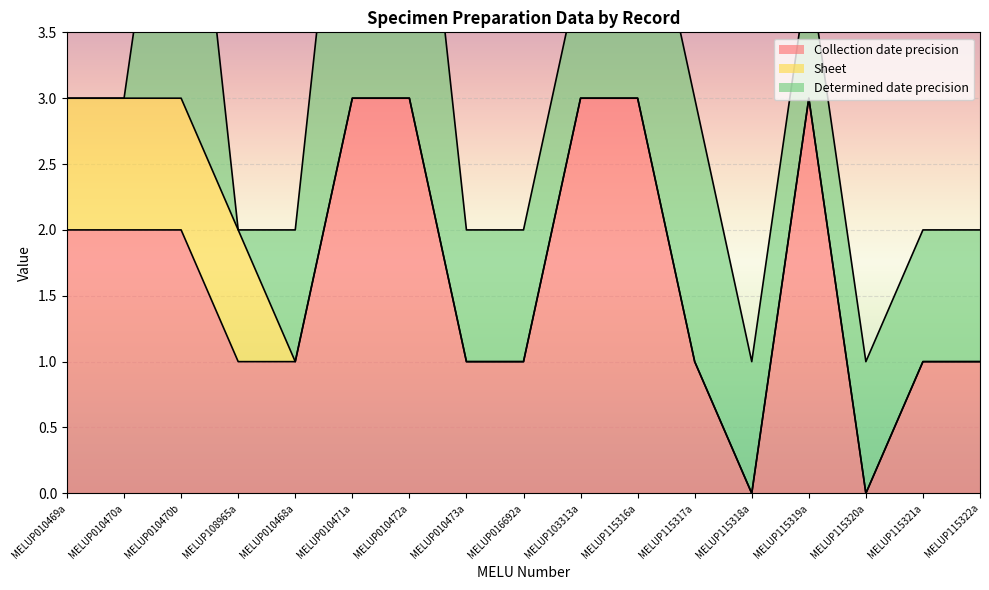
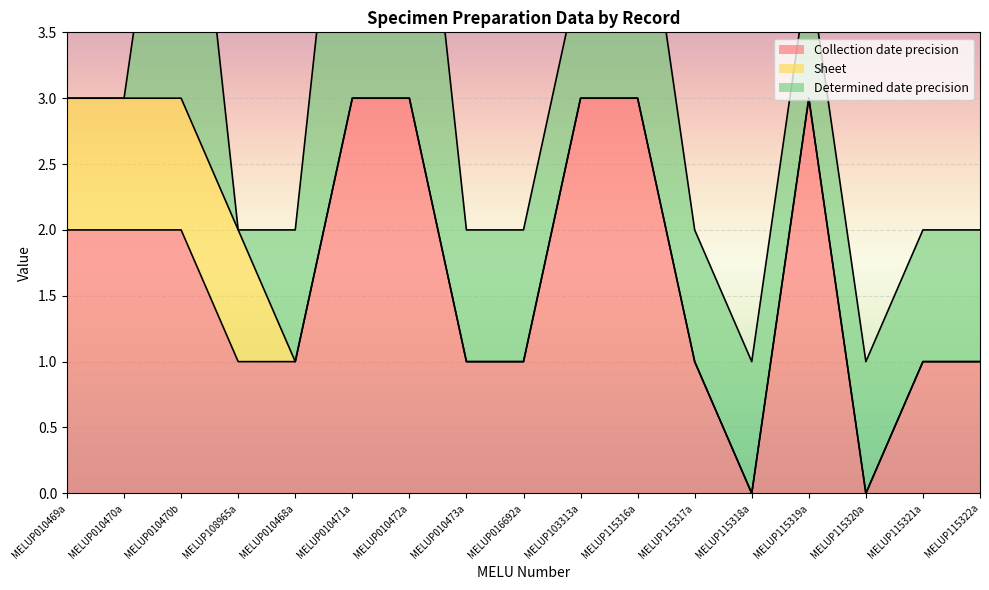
Determined date precision, MELUP115317a: 2 -> 1
